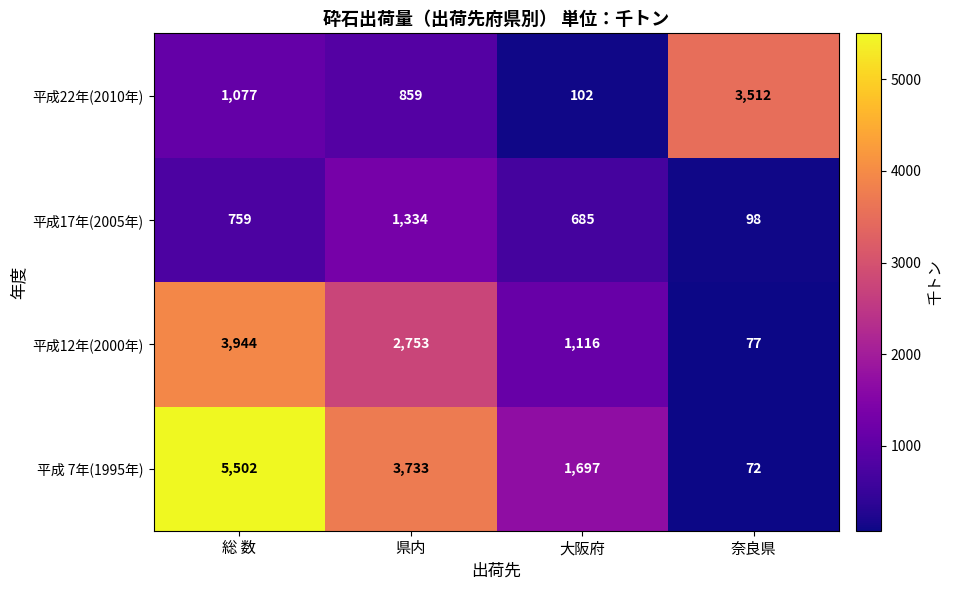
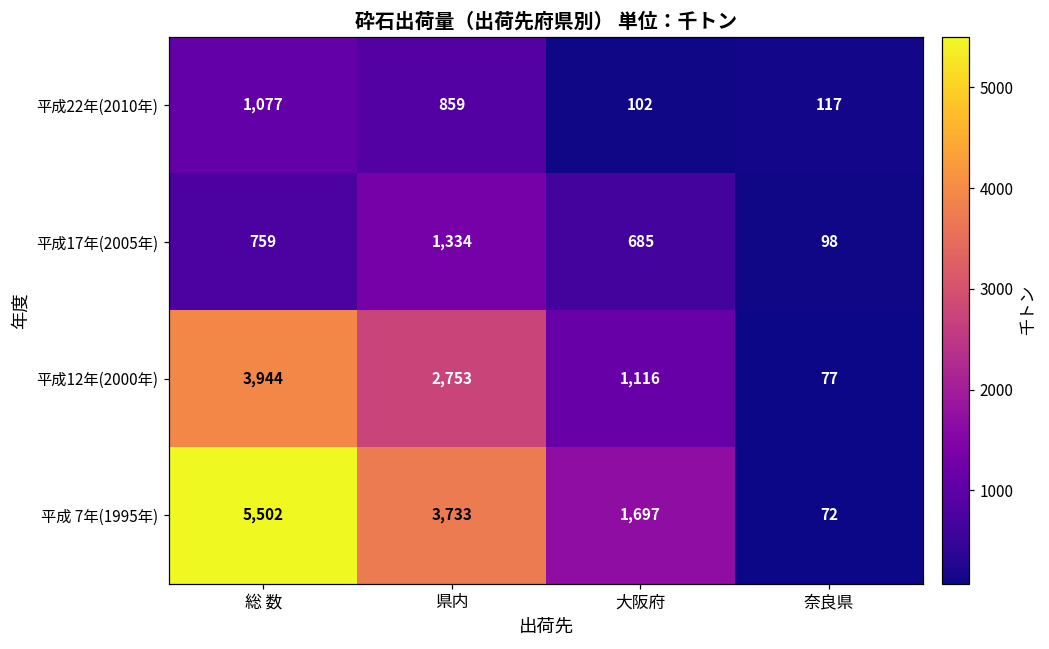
平成22年(2010年), 奈良県: 3,512 -> 117
